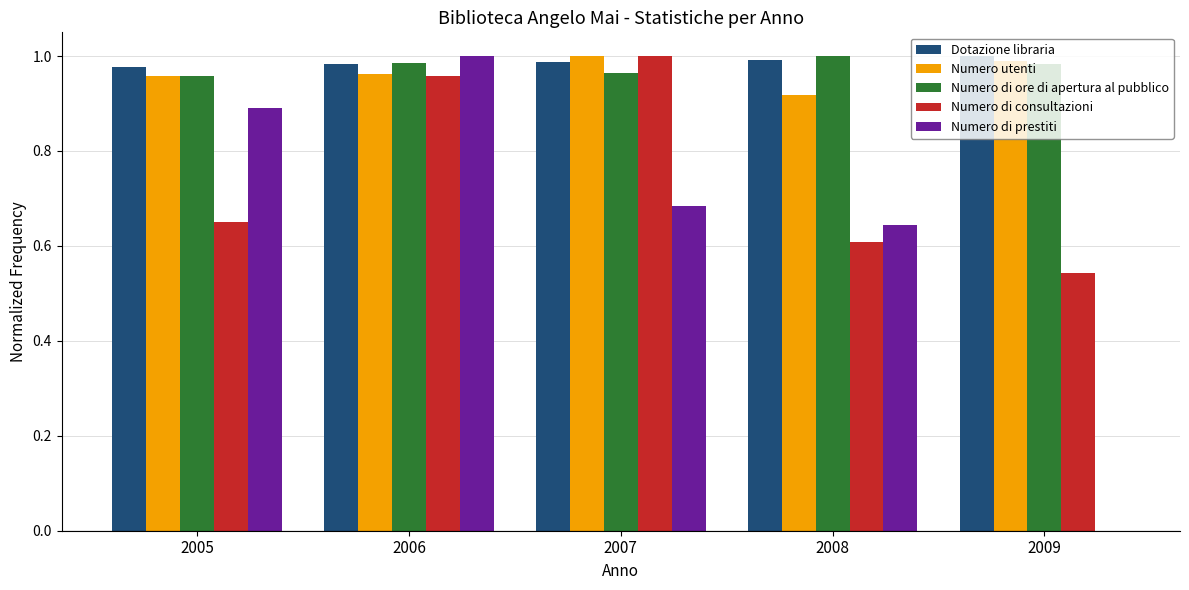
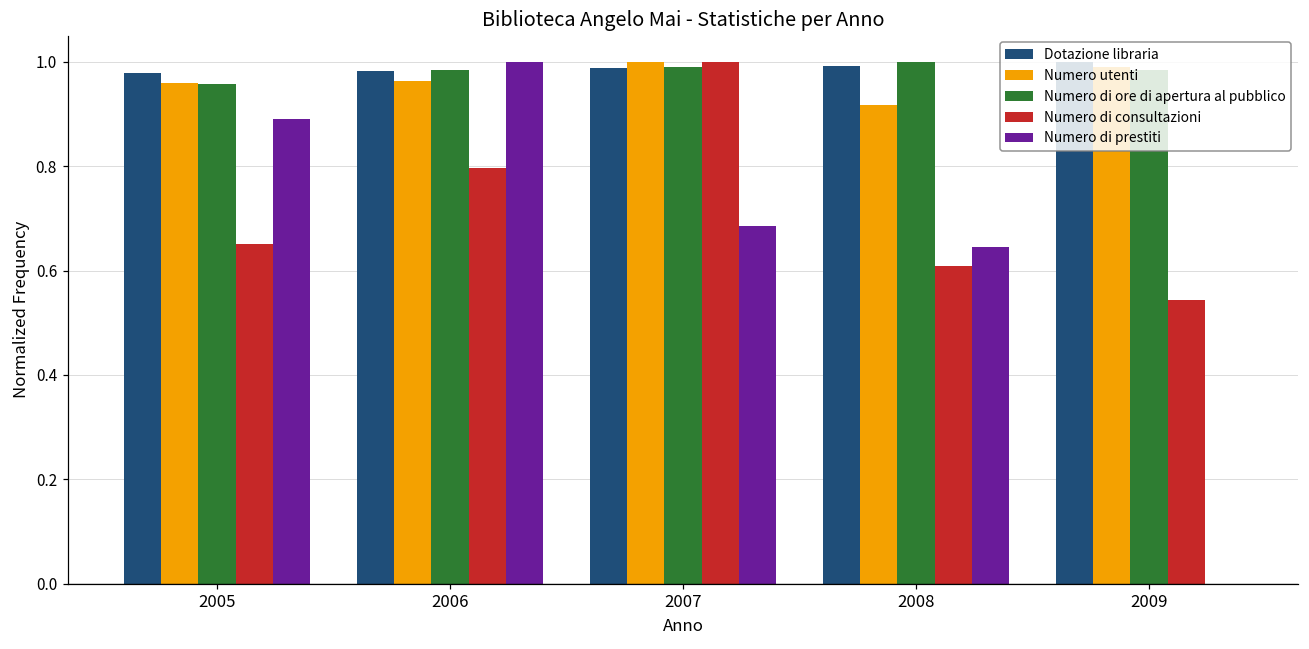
Numero di consultazioni, 2006: 0.96 -> 0.80
Numero di ore di apertura al pubblico, 2007: 0.96 -> 0.99
